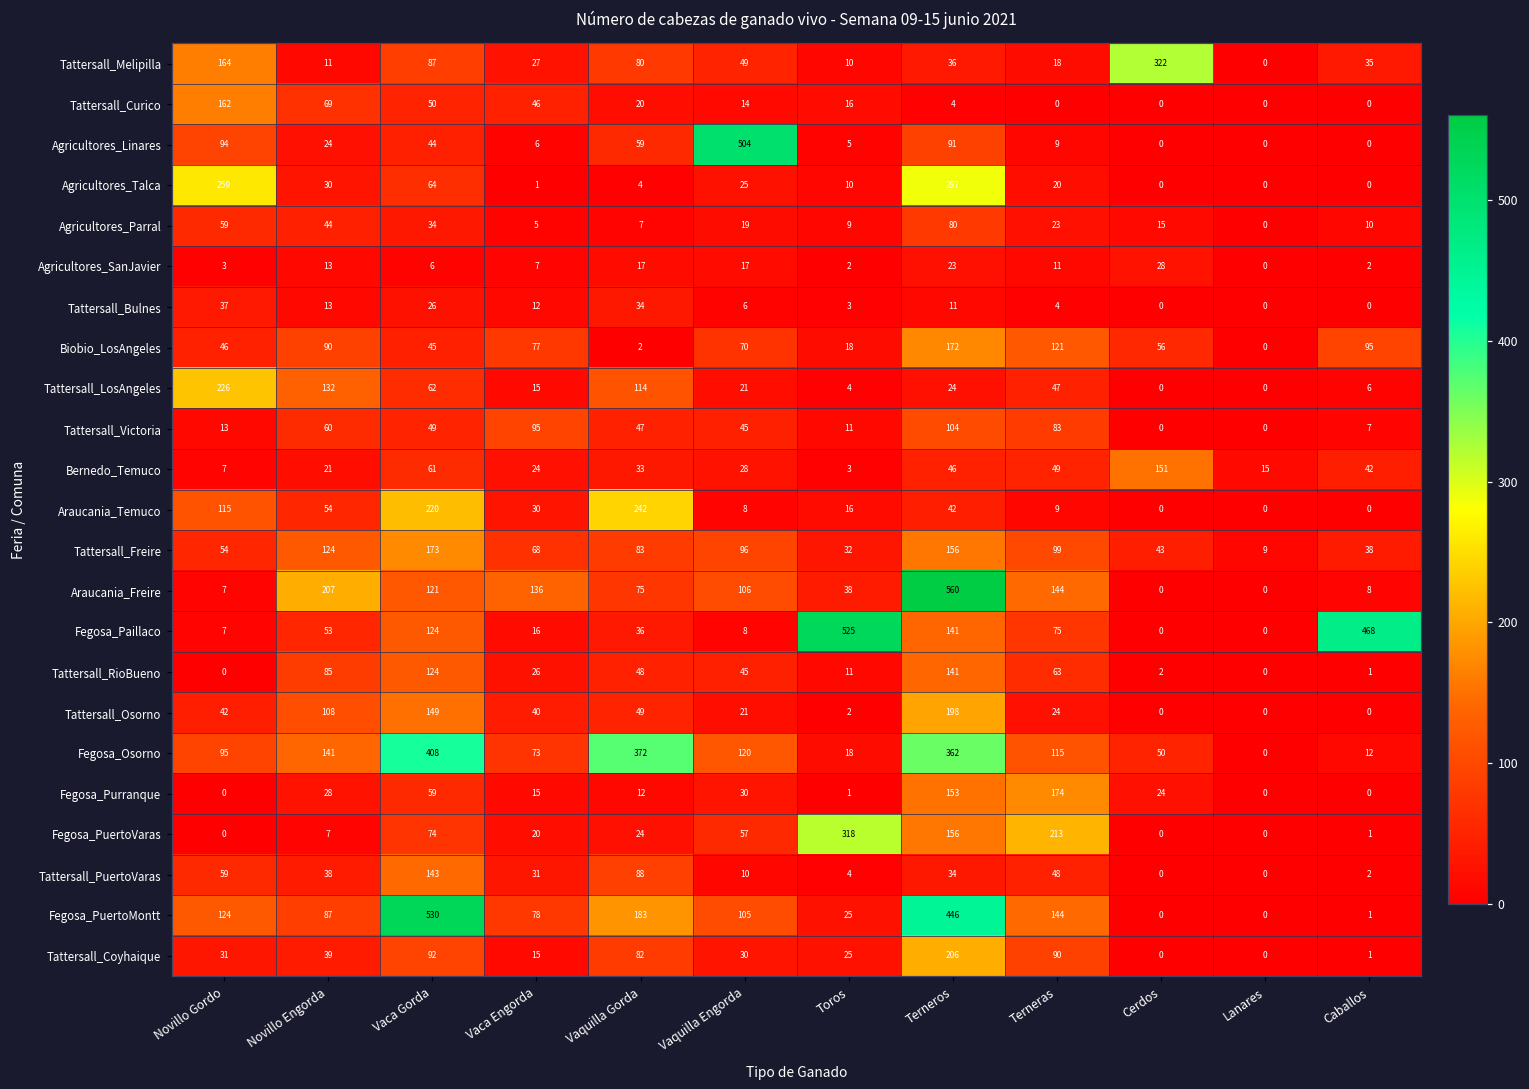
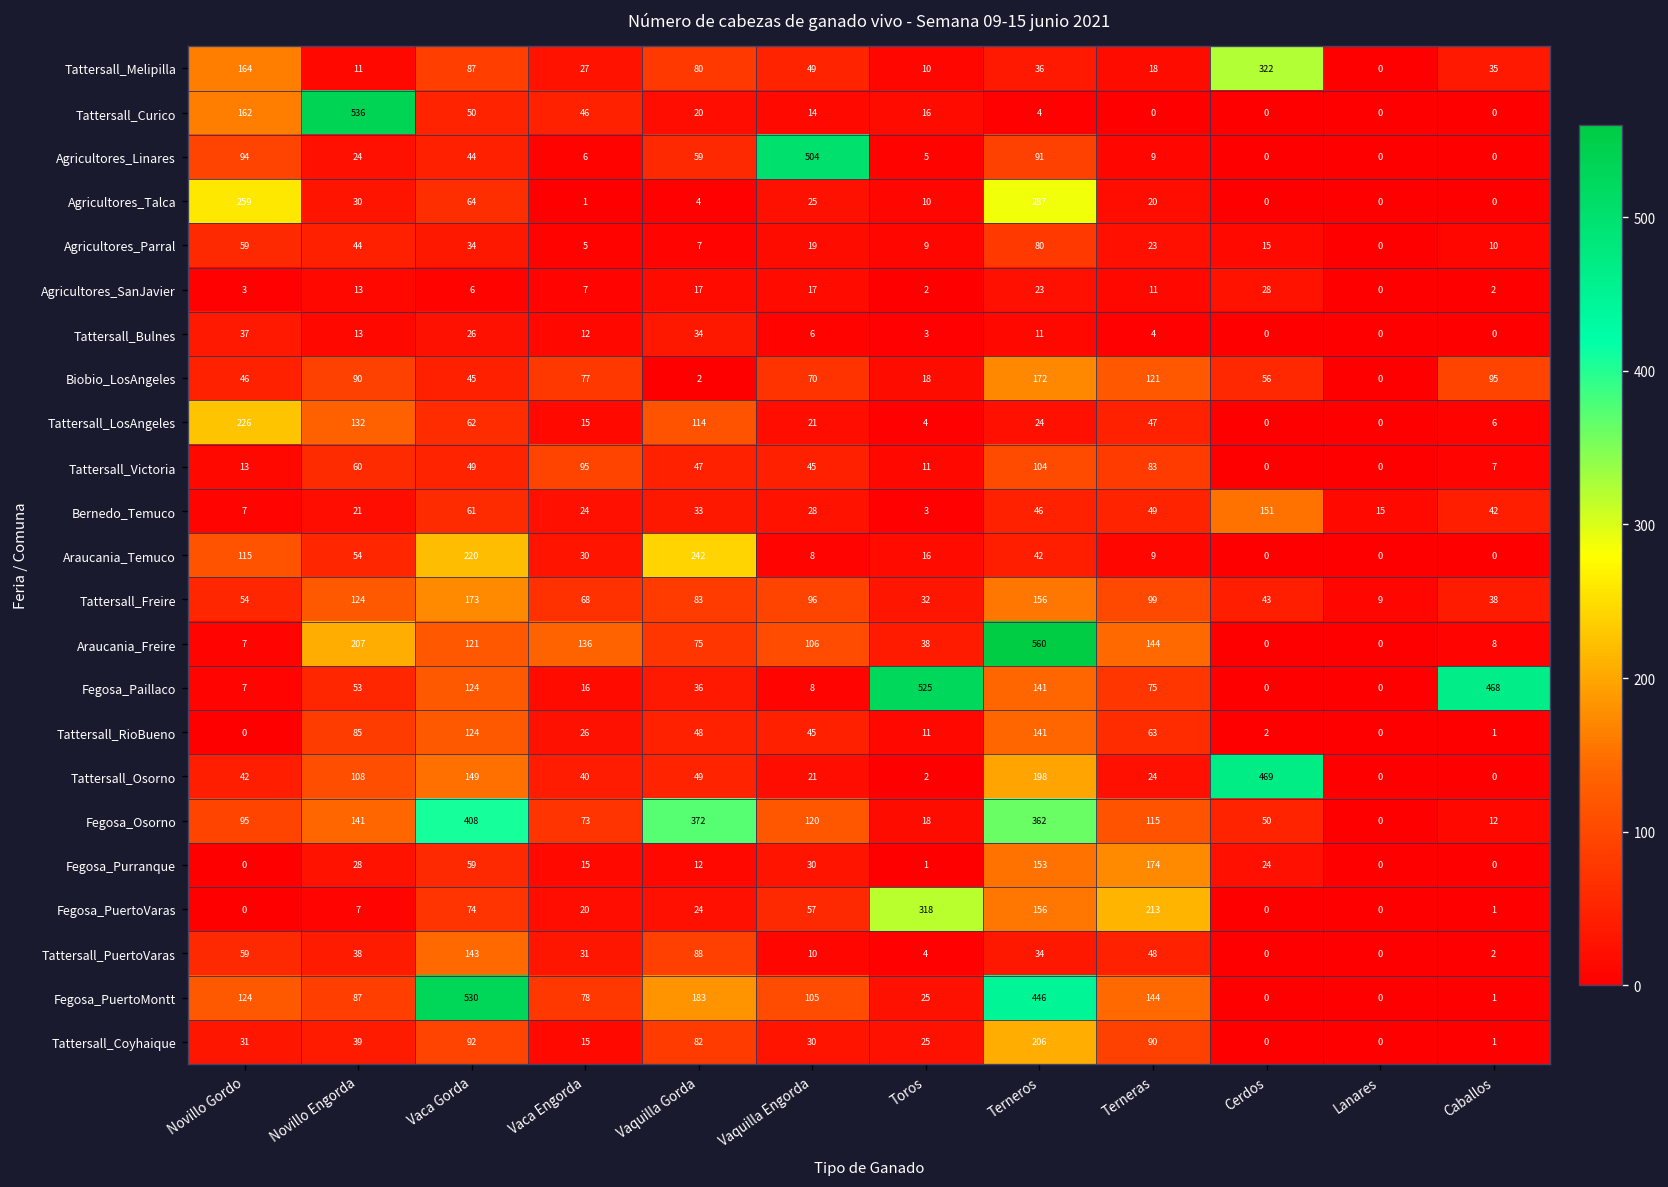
Tattersall_Curico, Novillo Engorda: 69 -> 536
Tattersall_Osorno, Cerdos: 0 -> 469
